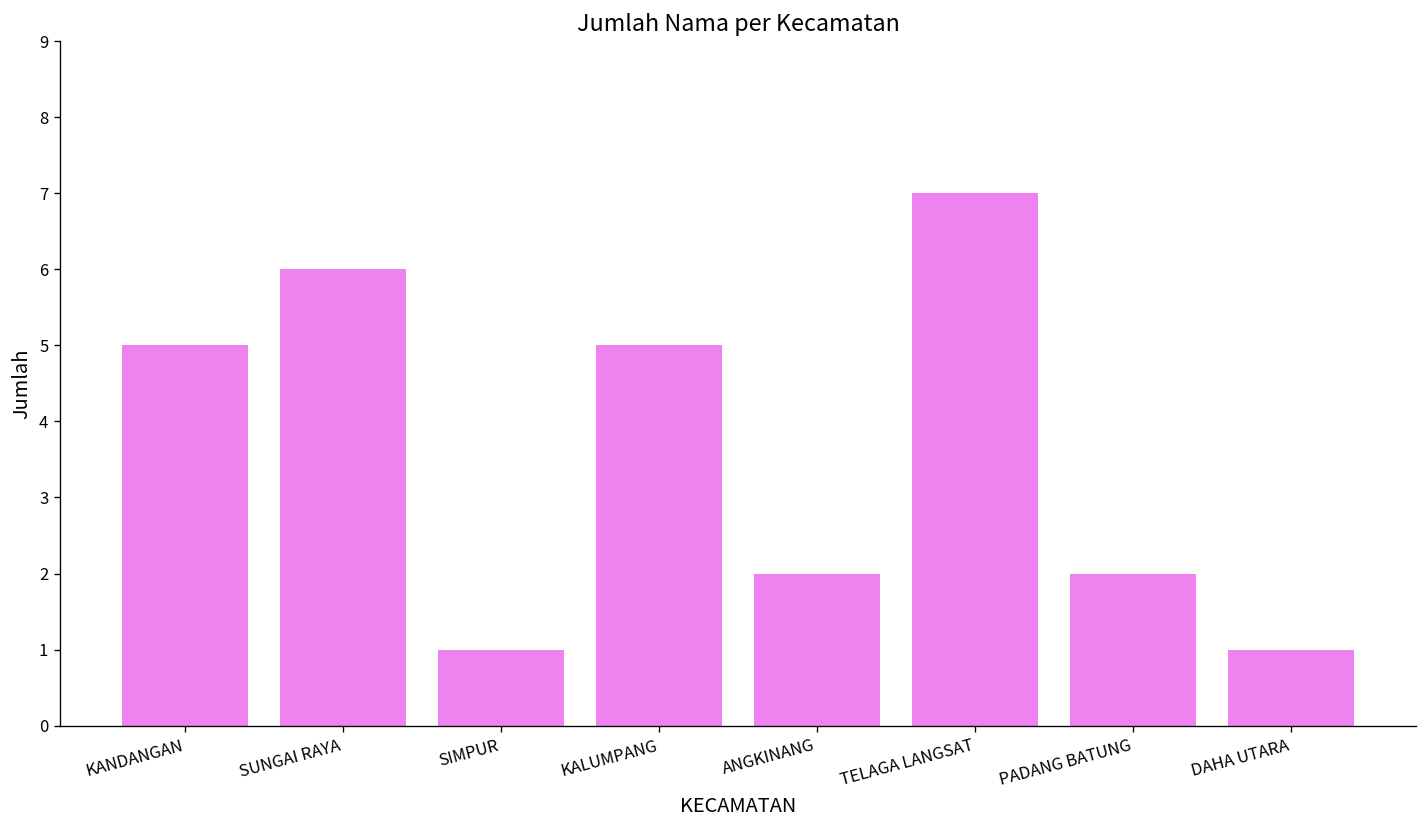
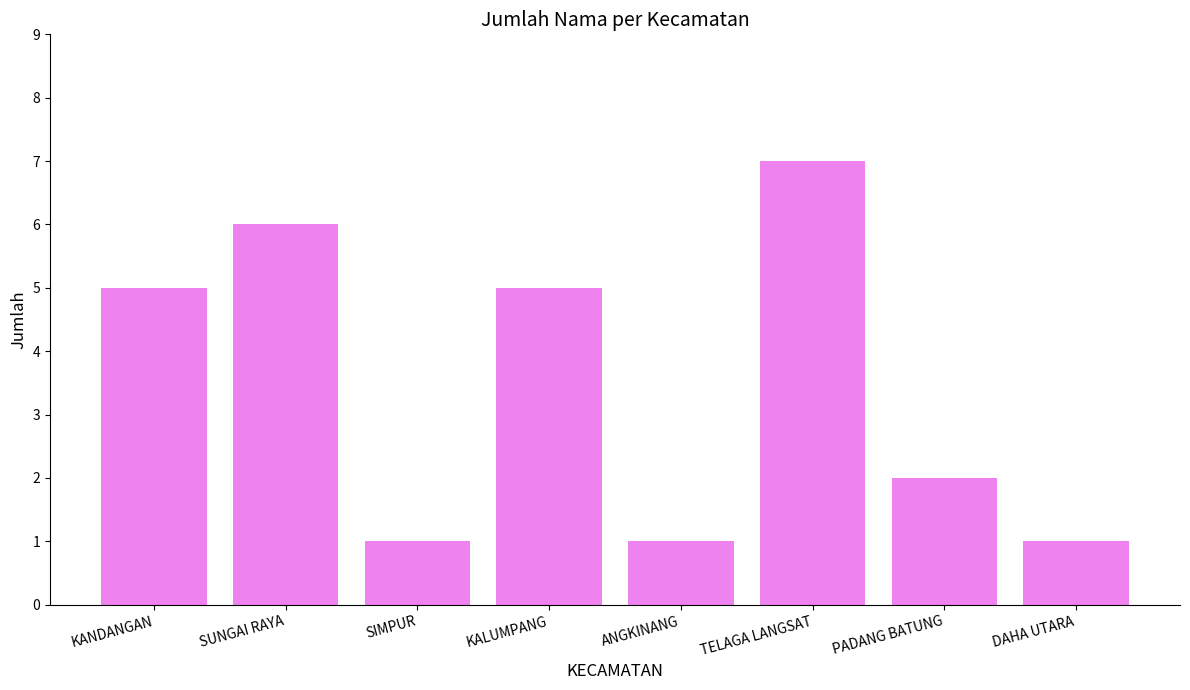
ANGKINANG: 2 -> 1
